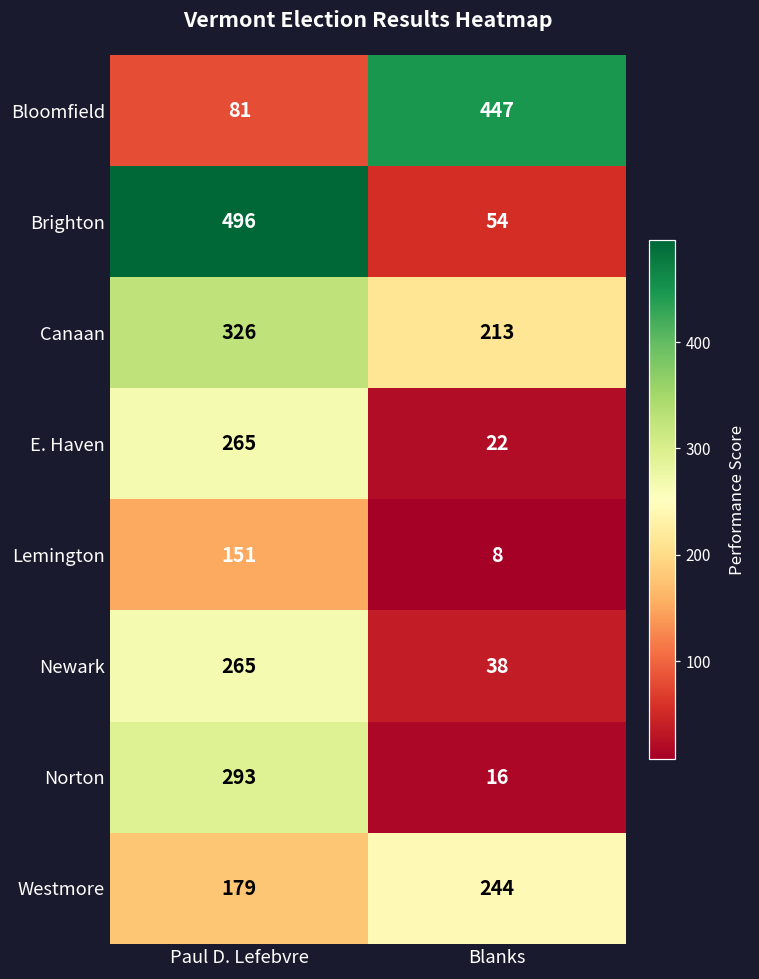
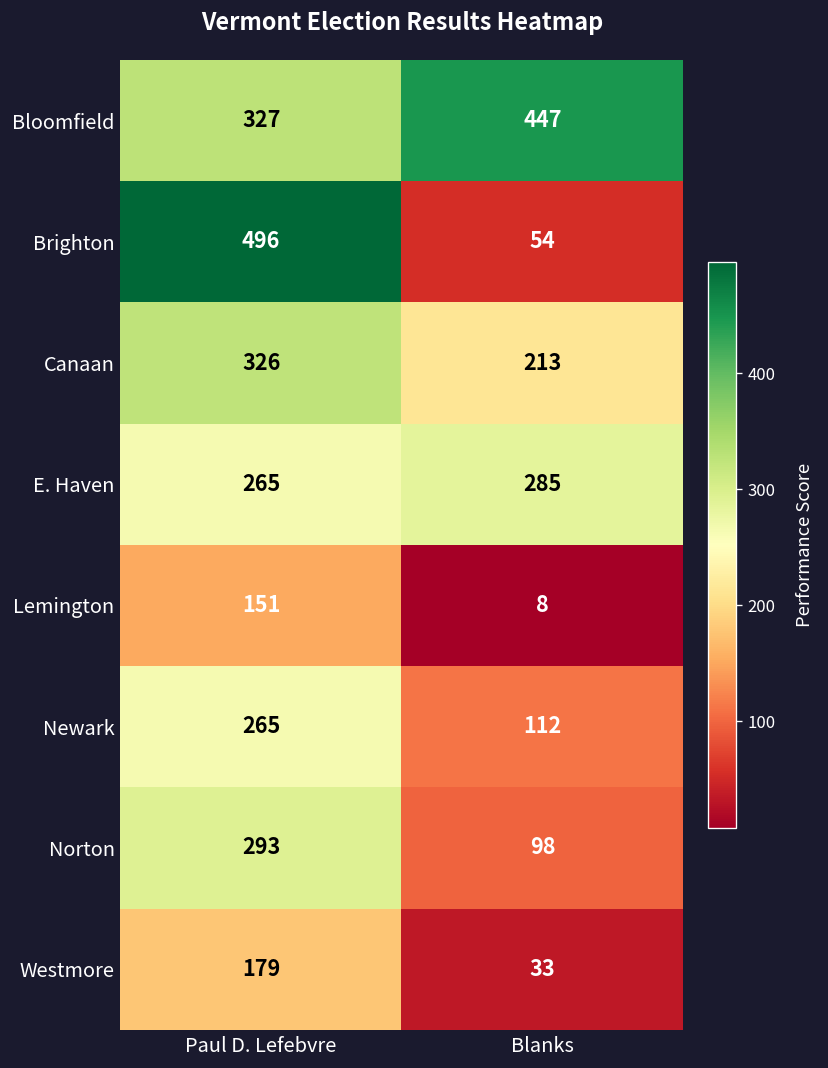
Bloomfield, Paul D. Lefebvre: 81 -> 327
E. Haven, Blanks: 22 -> 285
Newark, Blanks: 38 -> 112
Norton, Blanks: 16 -> 98
Westmore, Blanks: 244 -> 33
